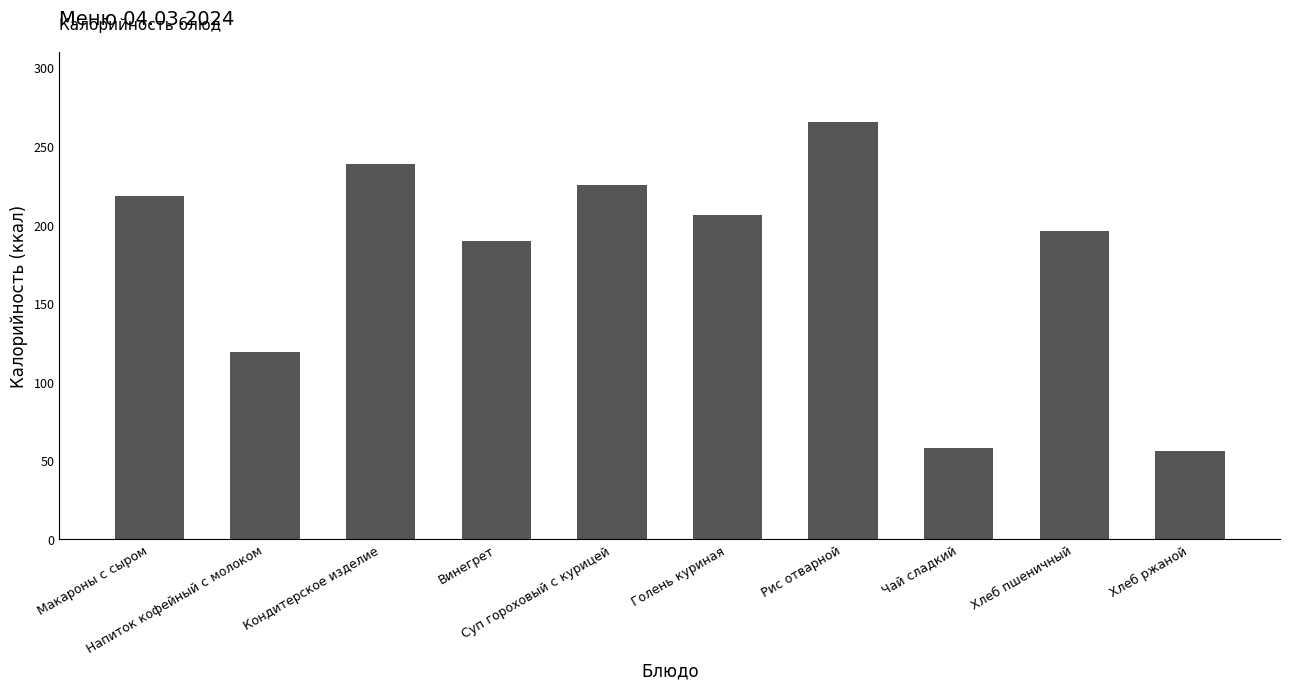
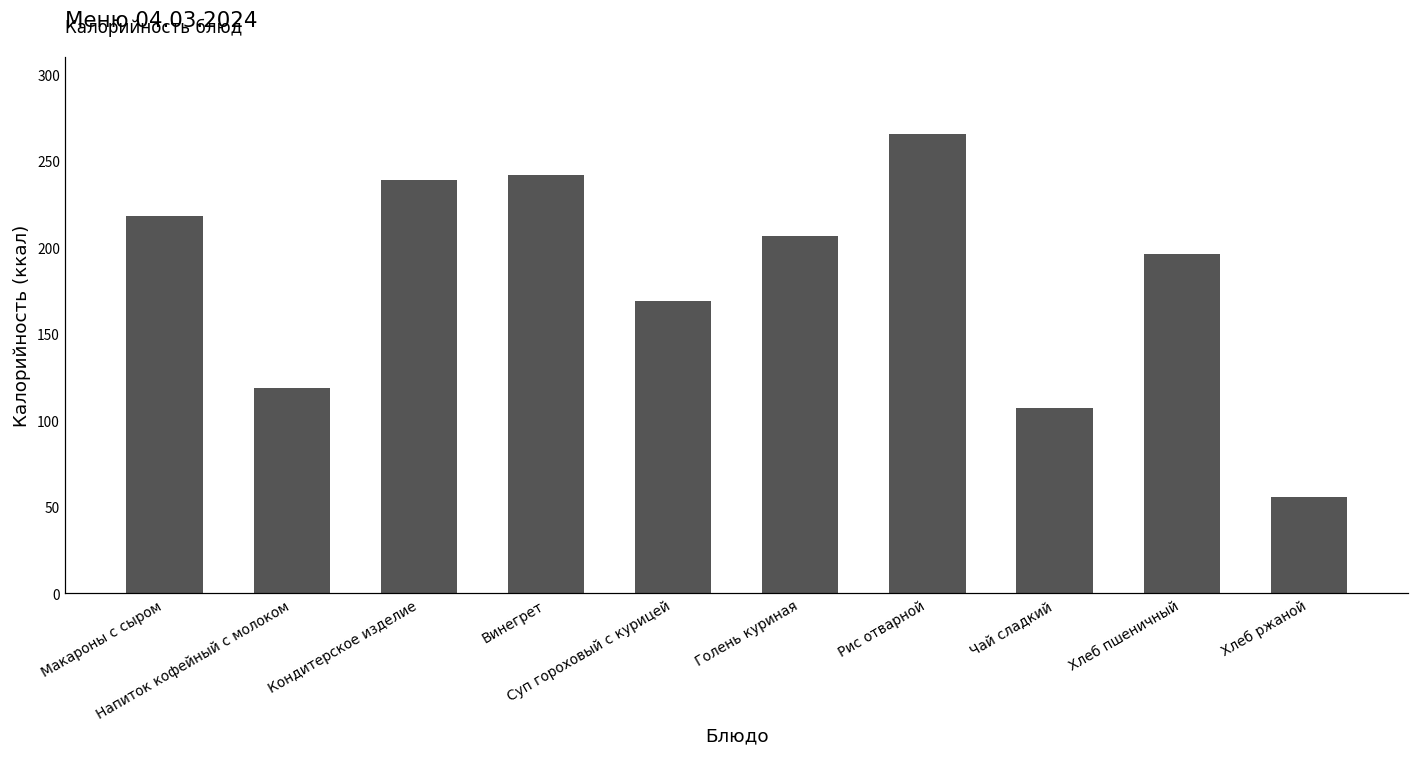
Винегрет: 190 -> 242
Суп гороховый с курицей: 225 -> 169
Чай сладкий: 58 -> 107
